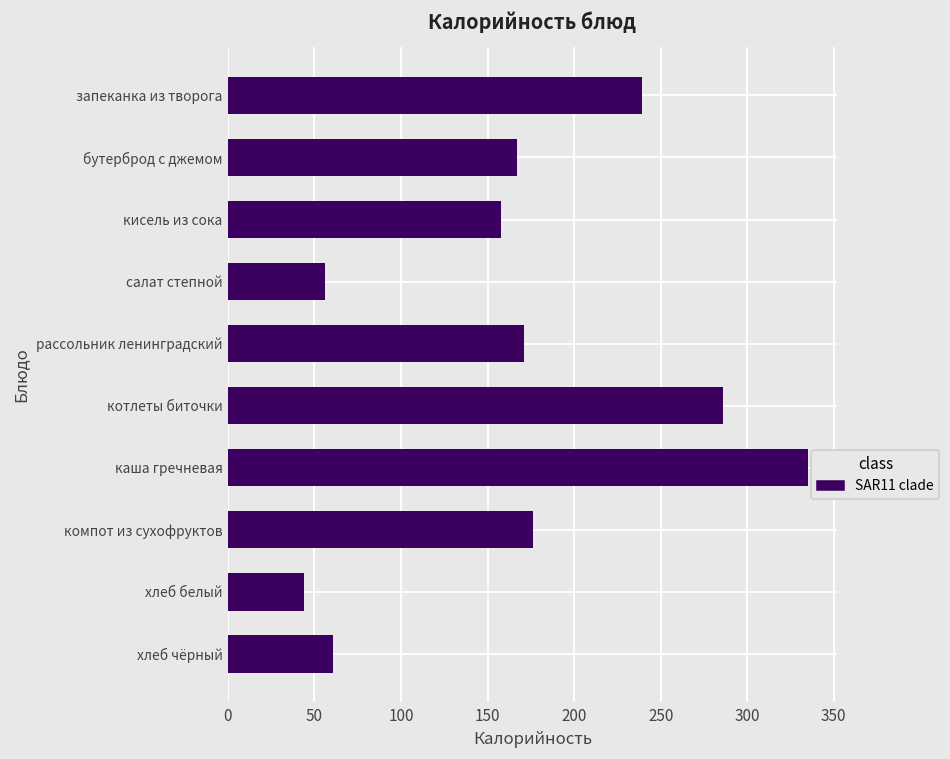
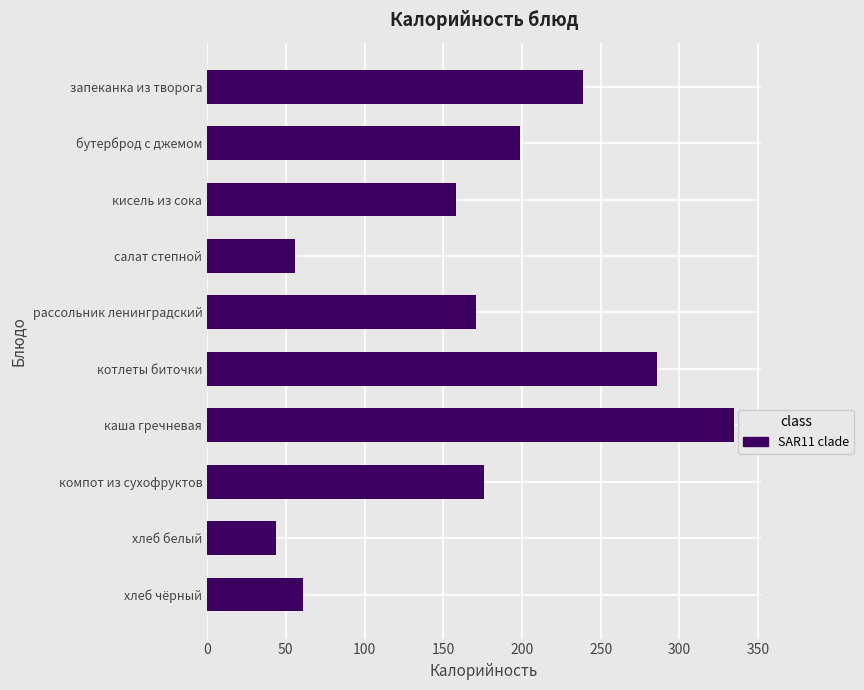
бутерброд с джемом: 167 -> 199
